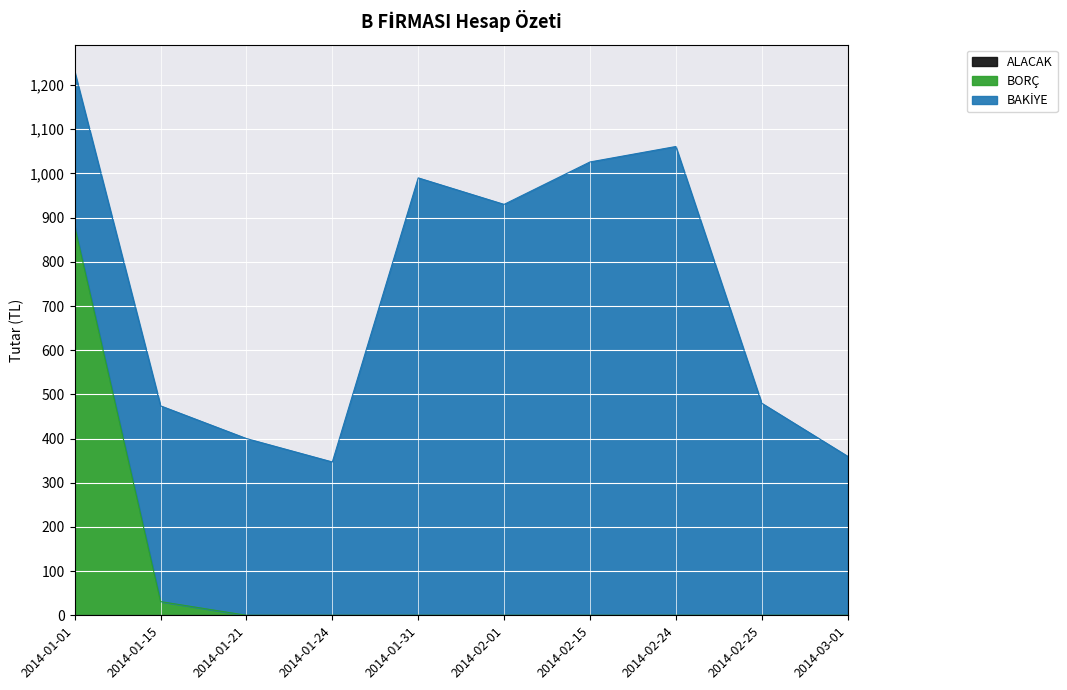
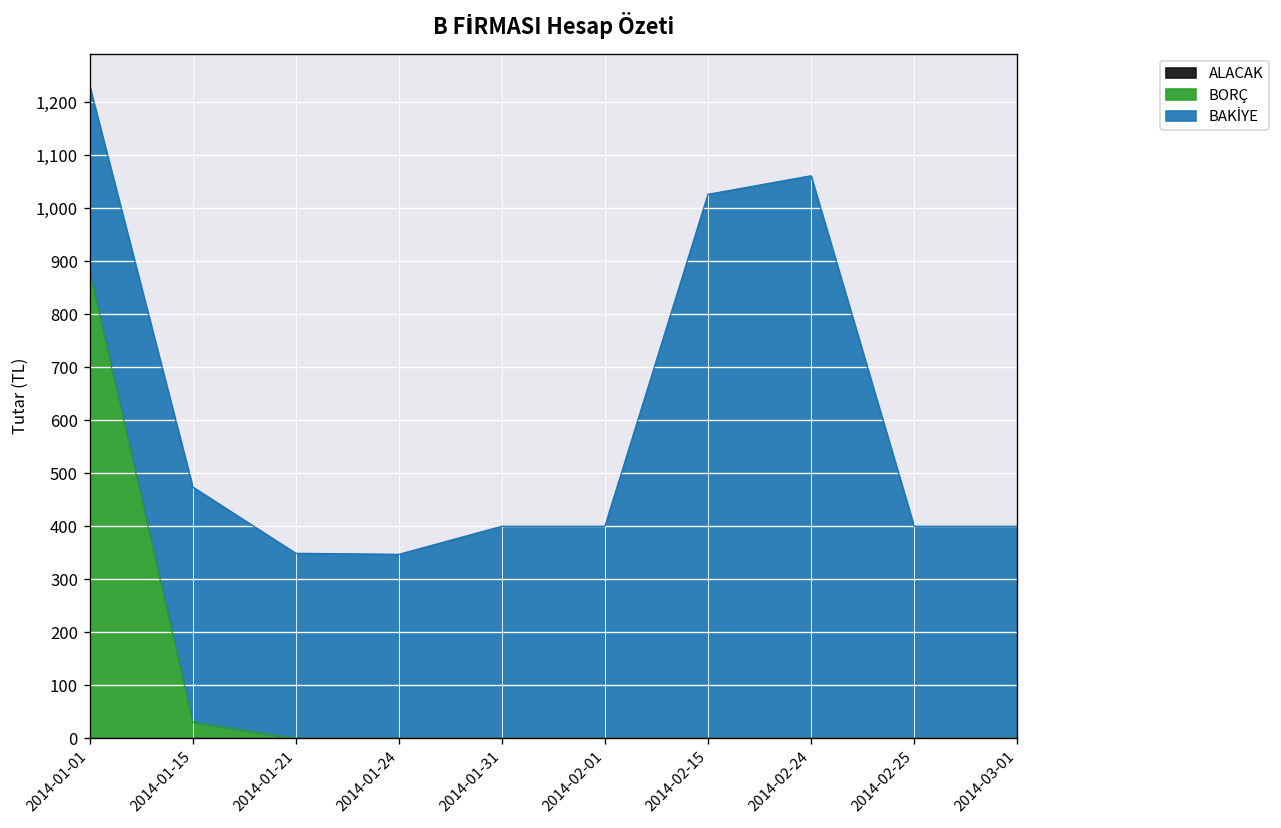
BAKİYE, 2014-01-21: 400 -> 350
BAKİYE, 2014-01-31: 990 -> 400
BAKİYE, 2014-02-01: 930 -> 400
BAKİYE, 2014-02-25: 480 -> 400
BAKİYE, 2014-03-01: 360 -> 400
